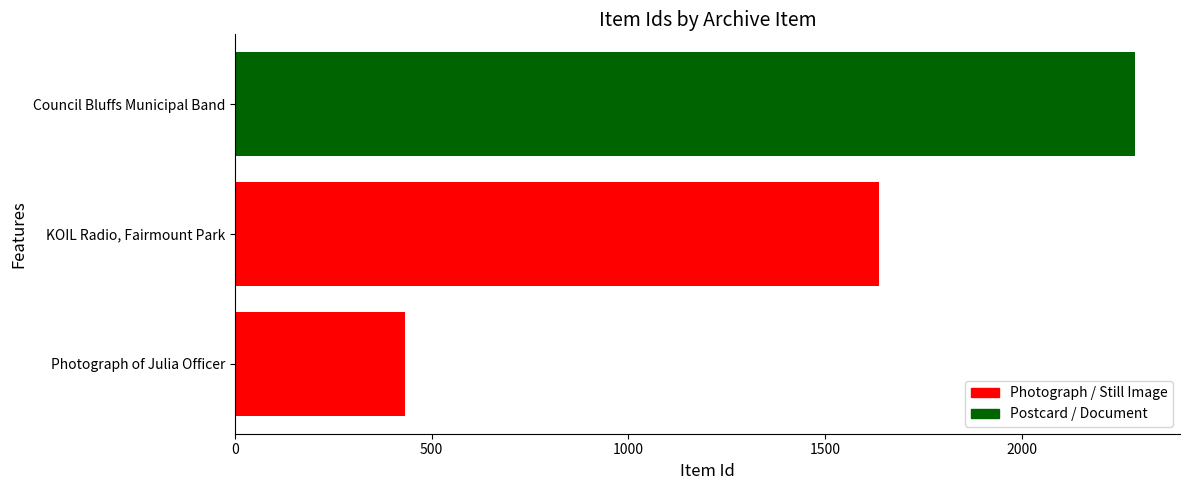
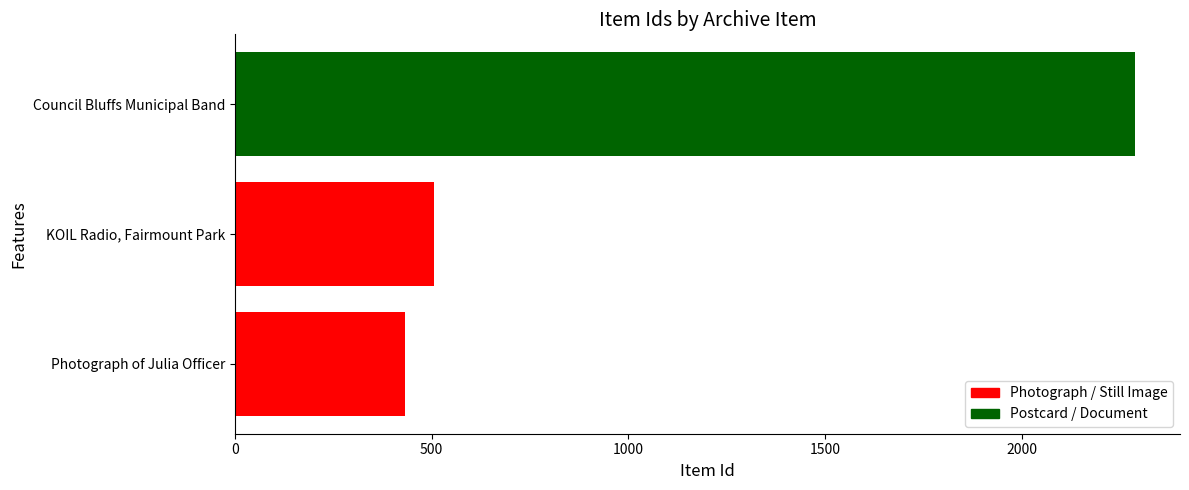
KOIL Radio, Fairmount Park: 1640 -> 510
